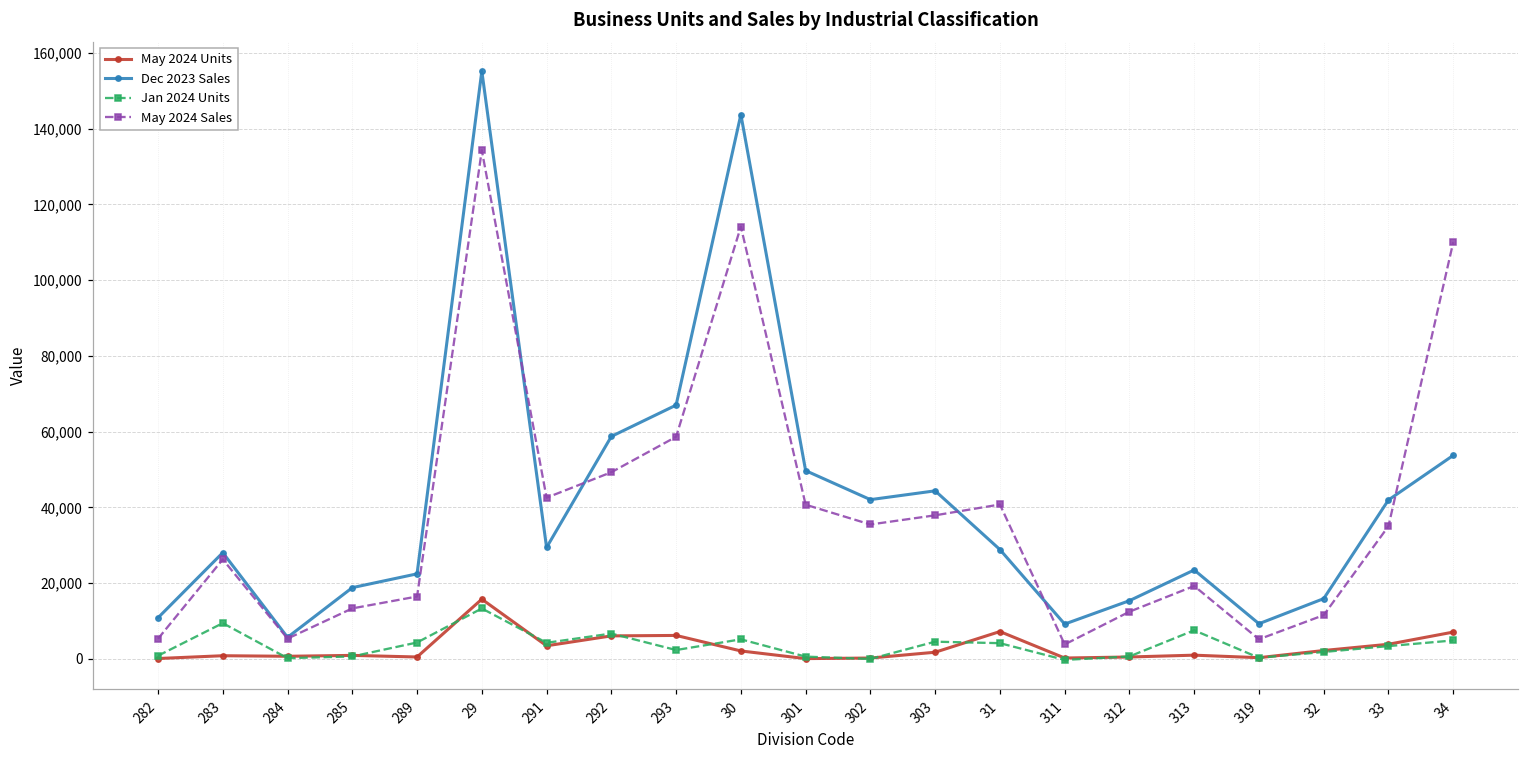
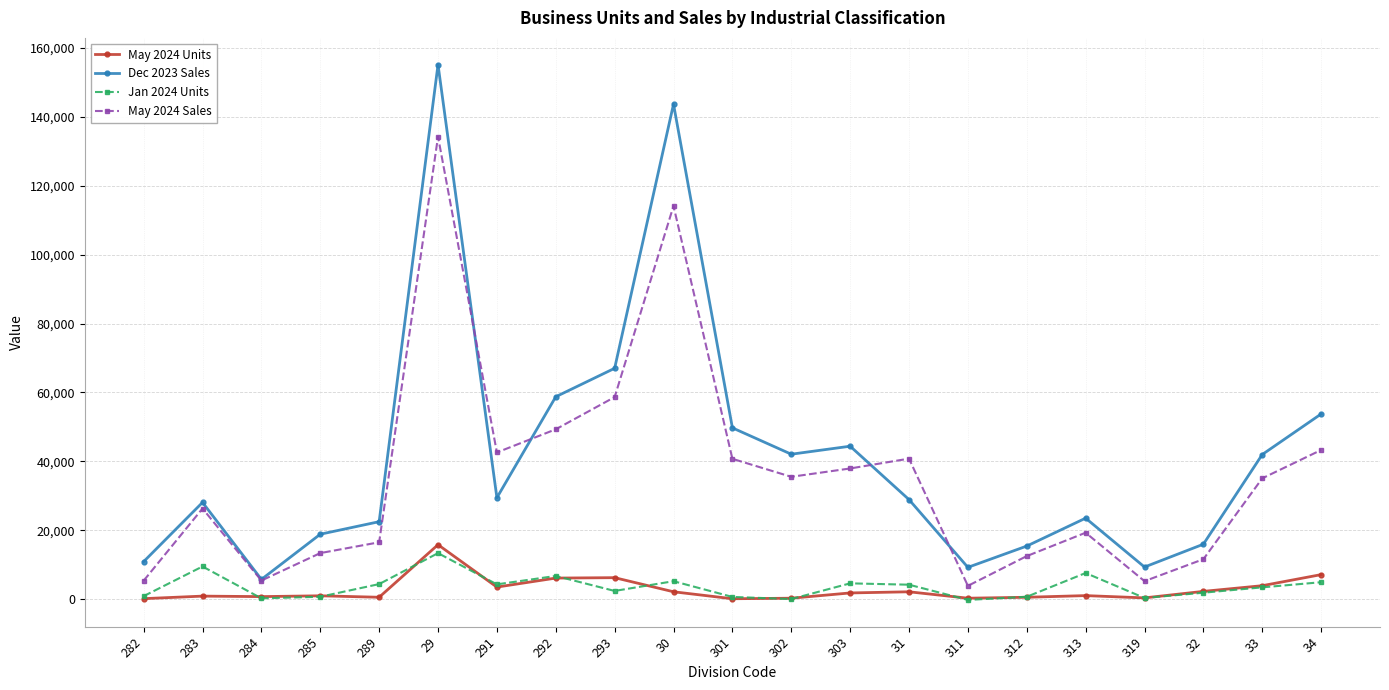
May 2024 Units, 31: 7,000 -> 2,000
May 2024 Sales, 34: 110,000 -> 43,000
